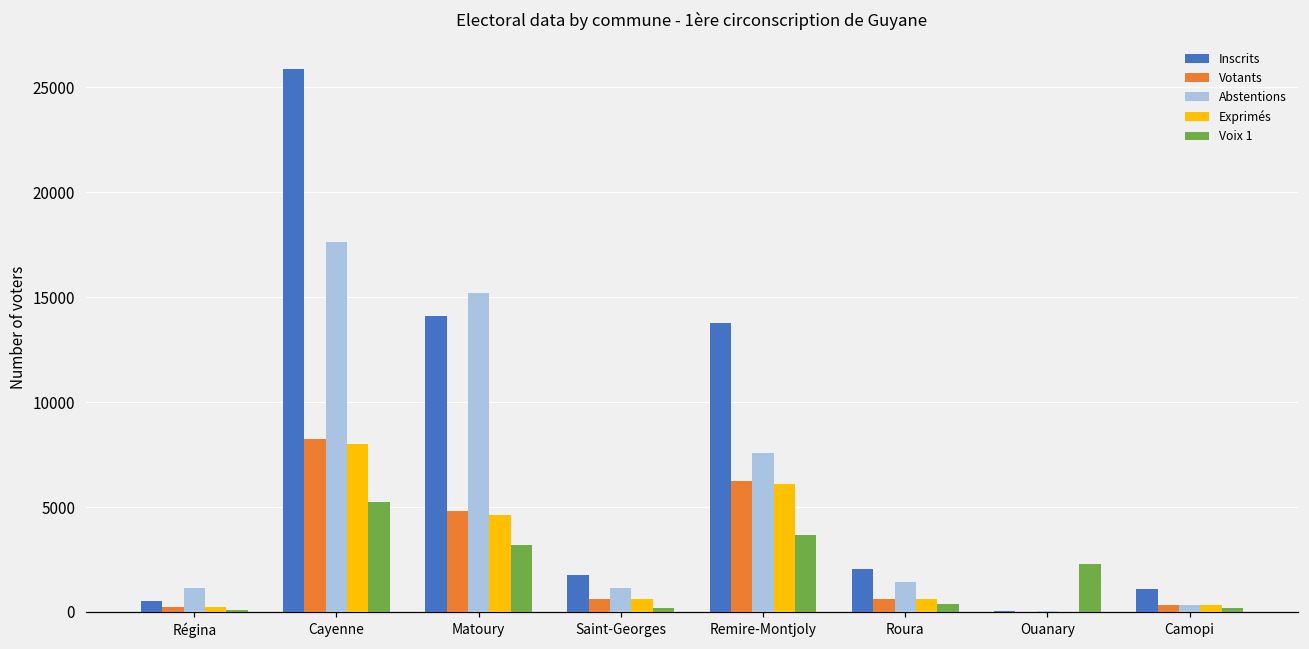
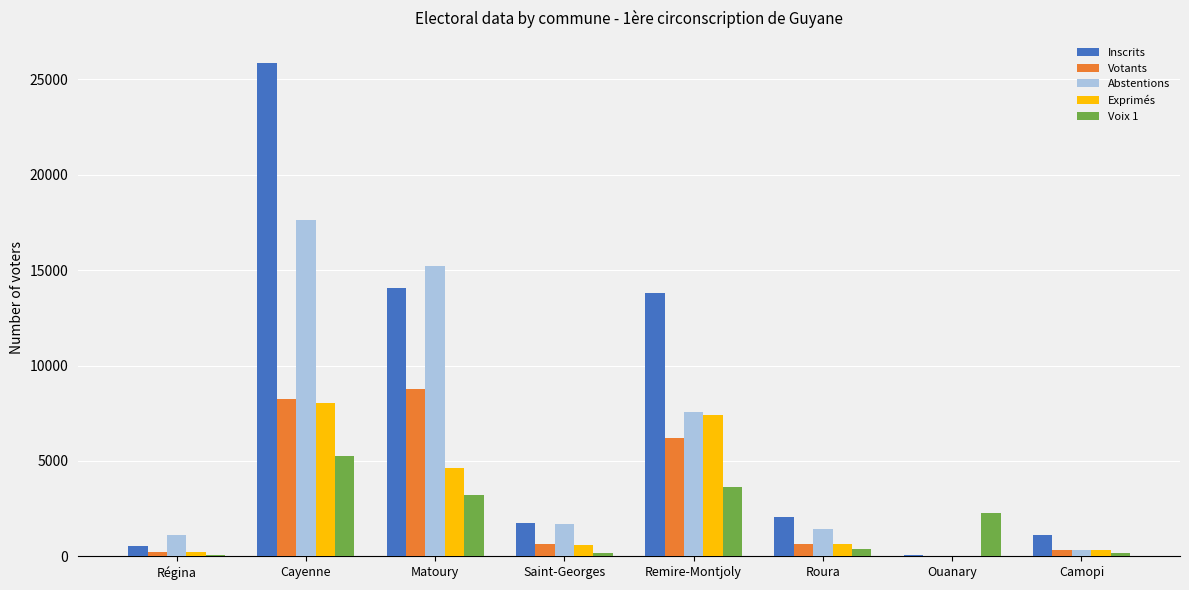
Votants, Matoury: 4800 -> 8800
Abstentions, Saint-Georges: 1100 -> 1700
Exprimés, Remire-Montjoly: 6100 -> 7400
